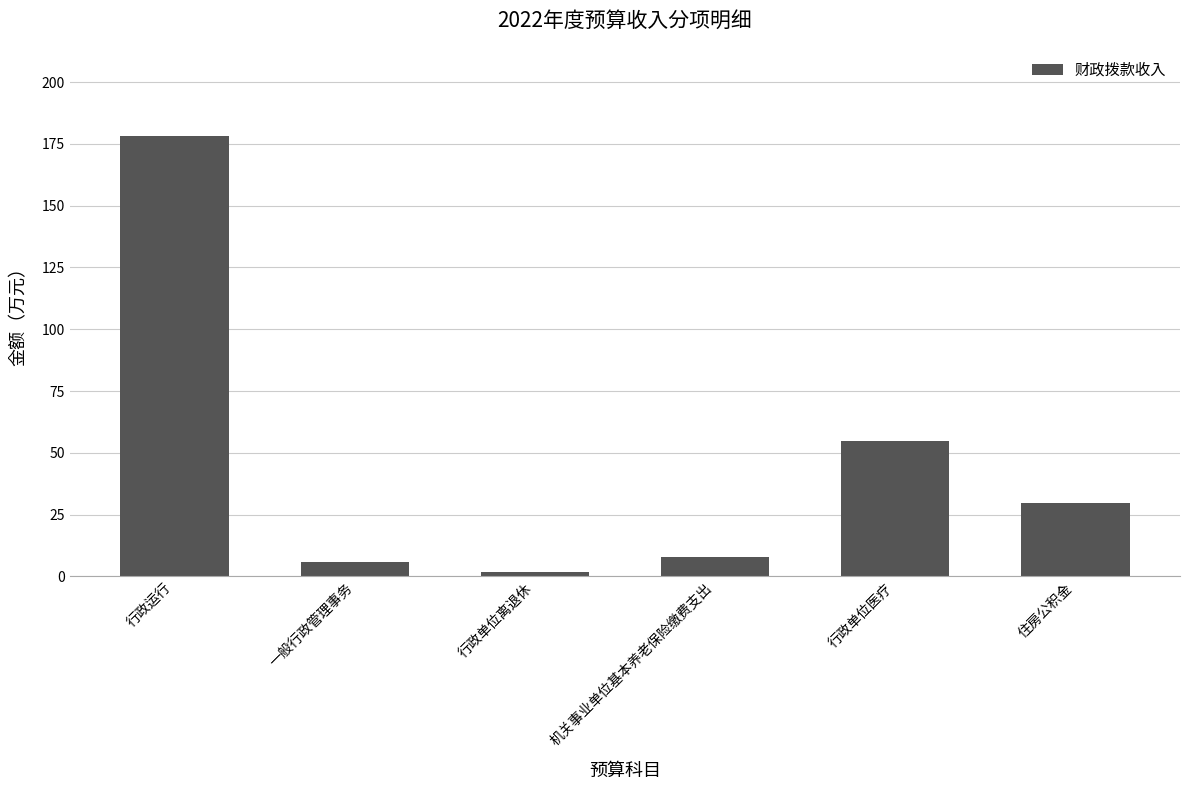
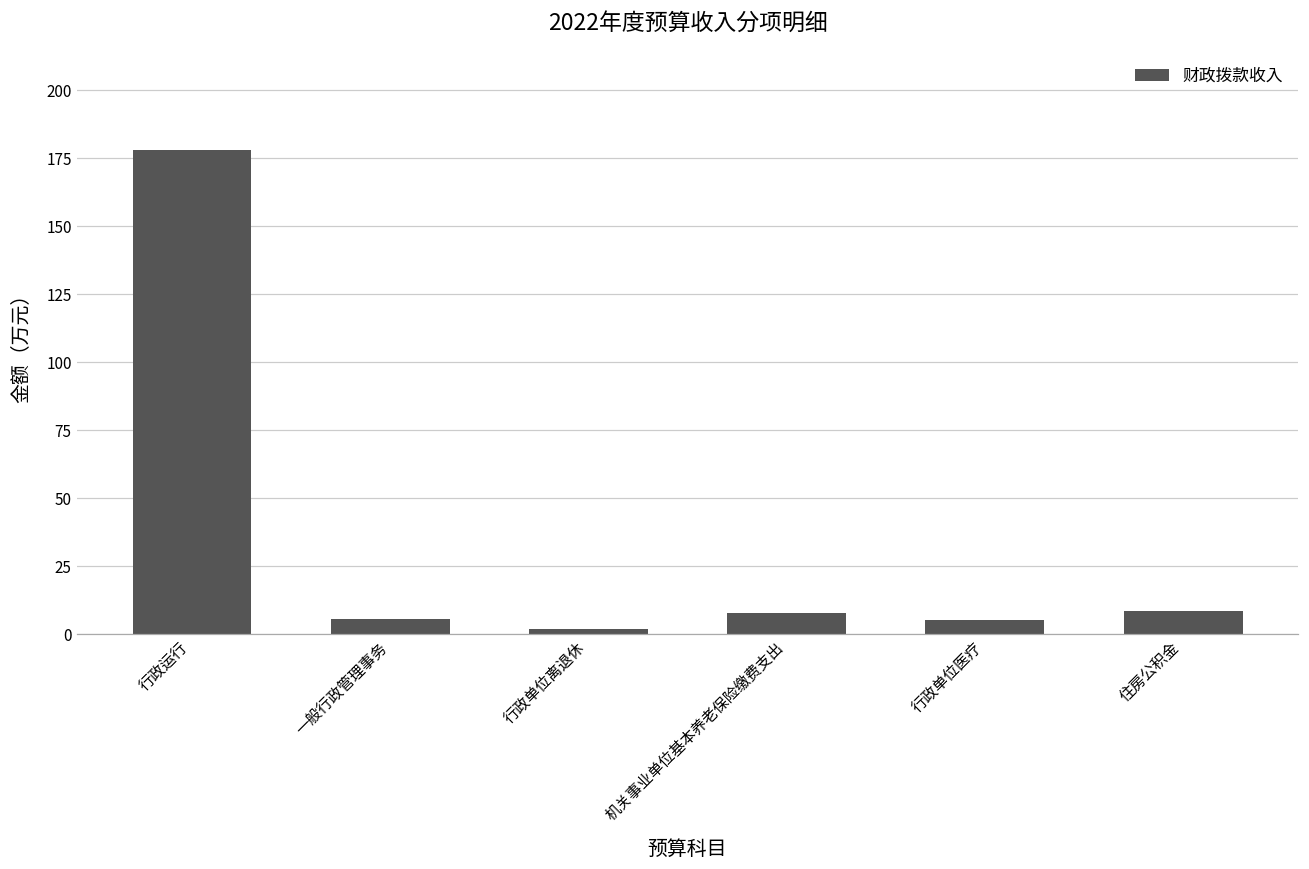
行政单位医疗: 55 -> 5
住房公积金: 30 -> 8
